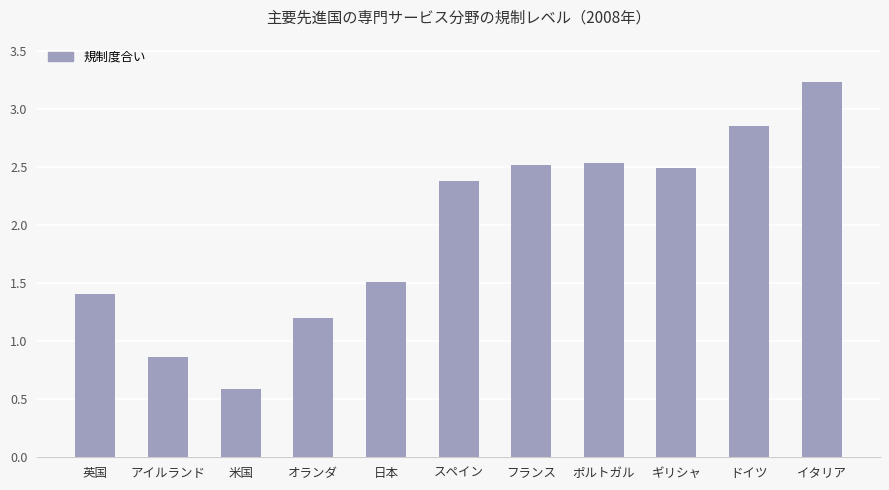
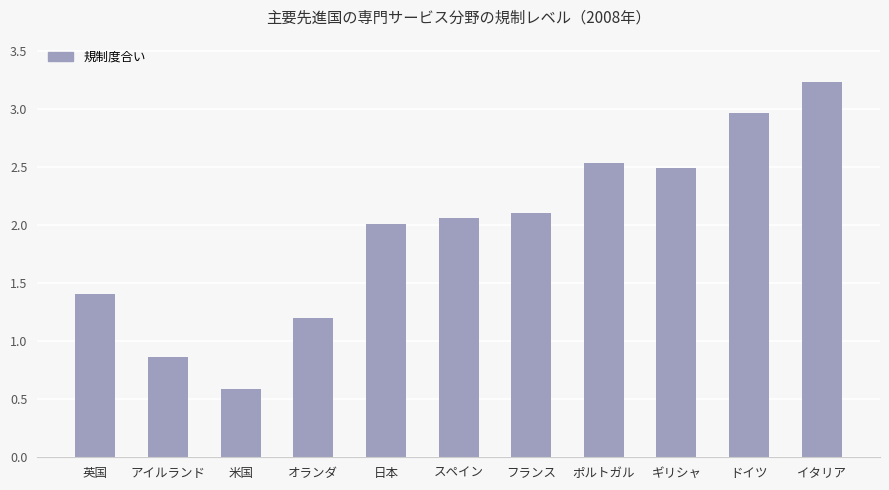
日本: 1.51 -> 2.01
スペイン: 2.38 -> 2.06
フランス: 2.52 -> 2.11
ドイツ: 2.85 -> 2.97
